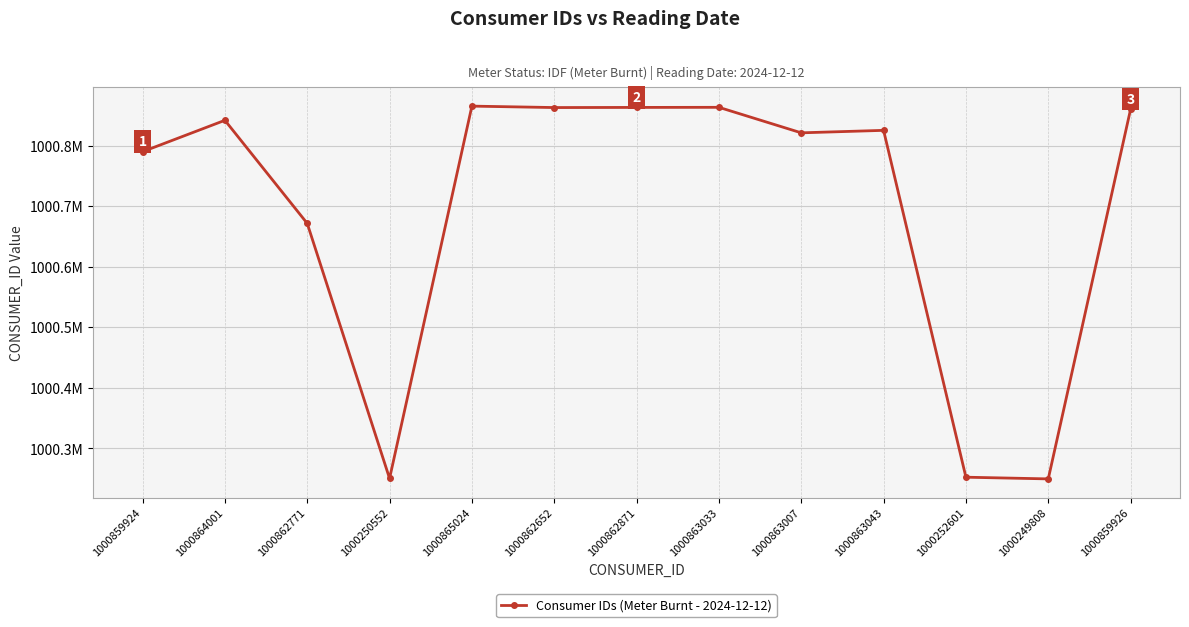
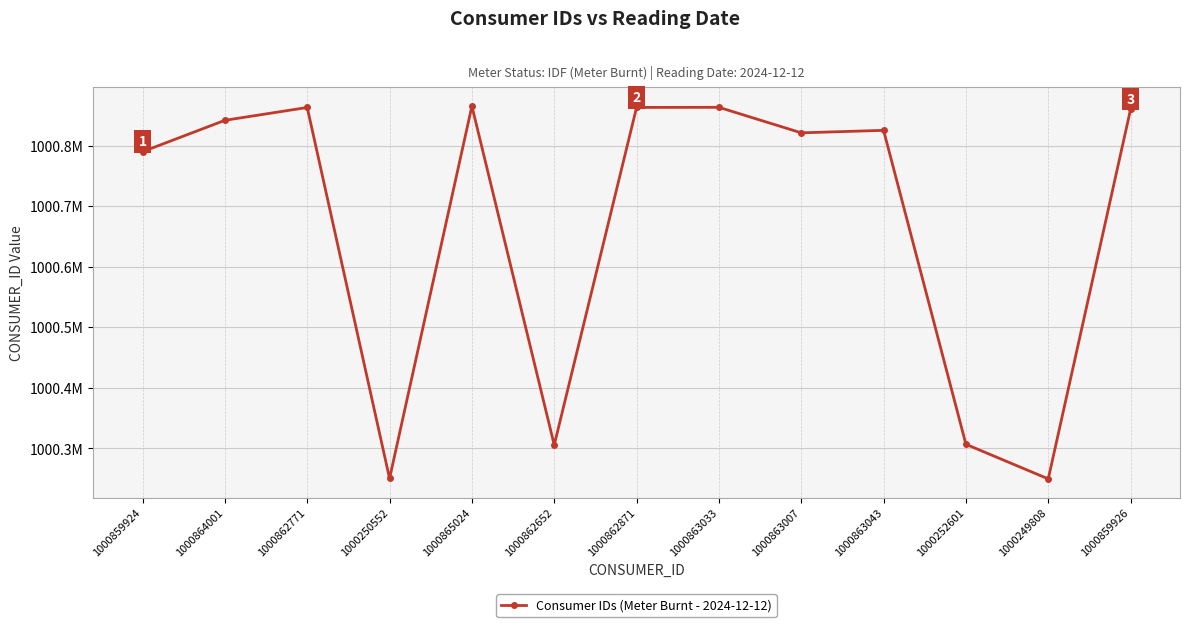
1000862771: 1000670000 -> 1000860000
1000862652: 1000860000 -> 1000310000
1000252601: 1000250000 -> 1000310000
